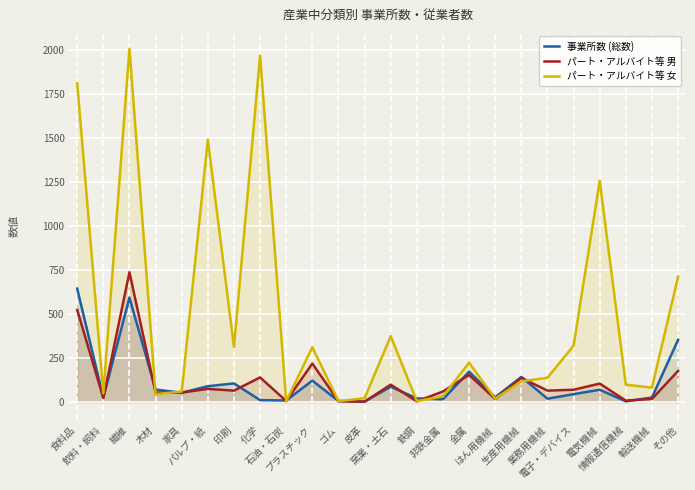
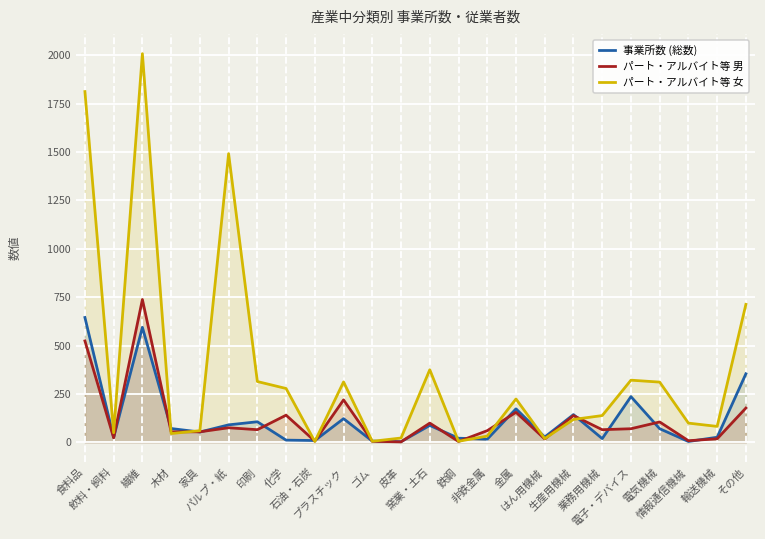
パート・アルバイト等 女, 化学: 1970 -> 280
事業所数 (総数), 電子・デバイス: 50 -> 240
パート・アルバイト等 女, 電気機械: 1260 -> 310
